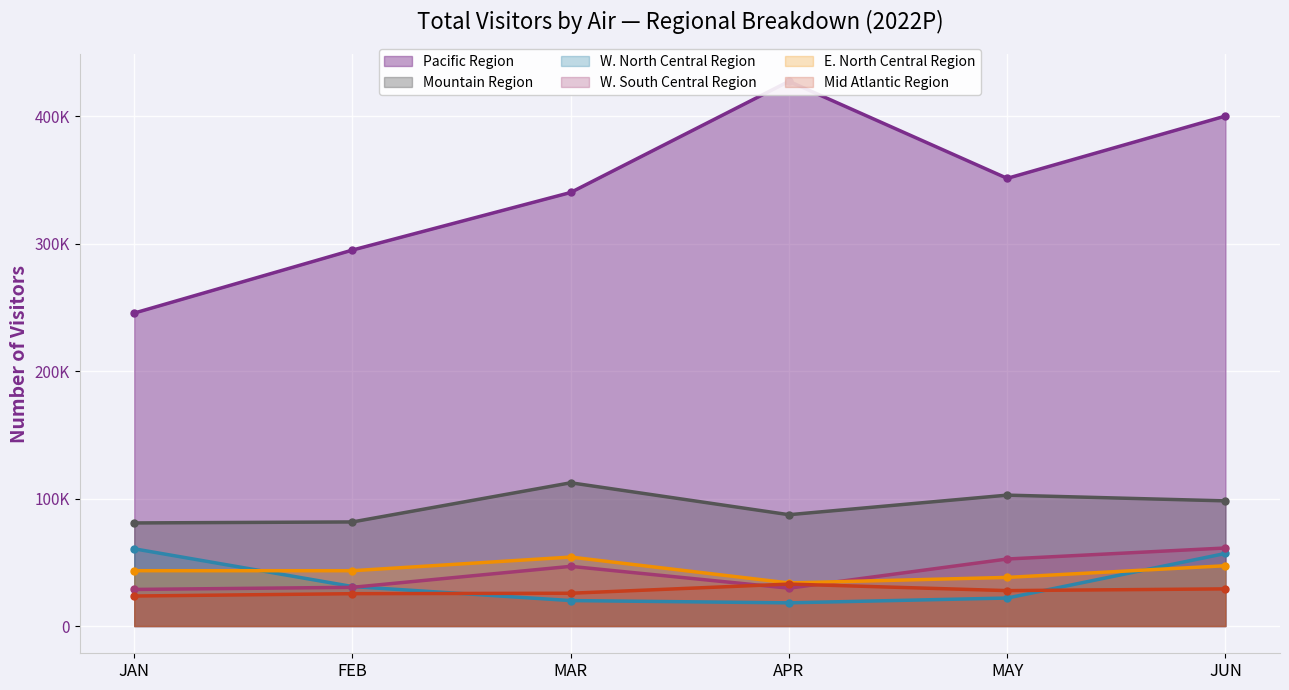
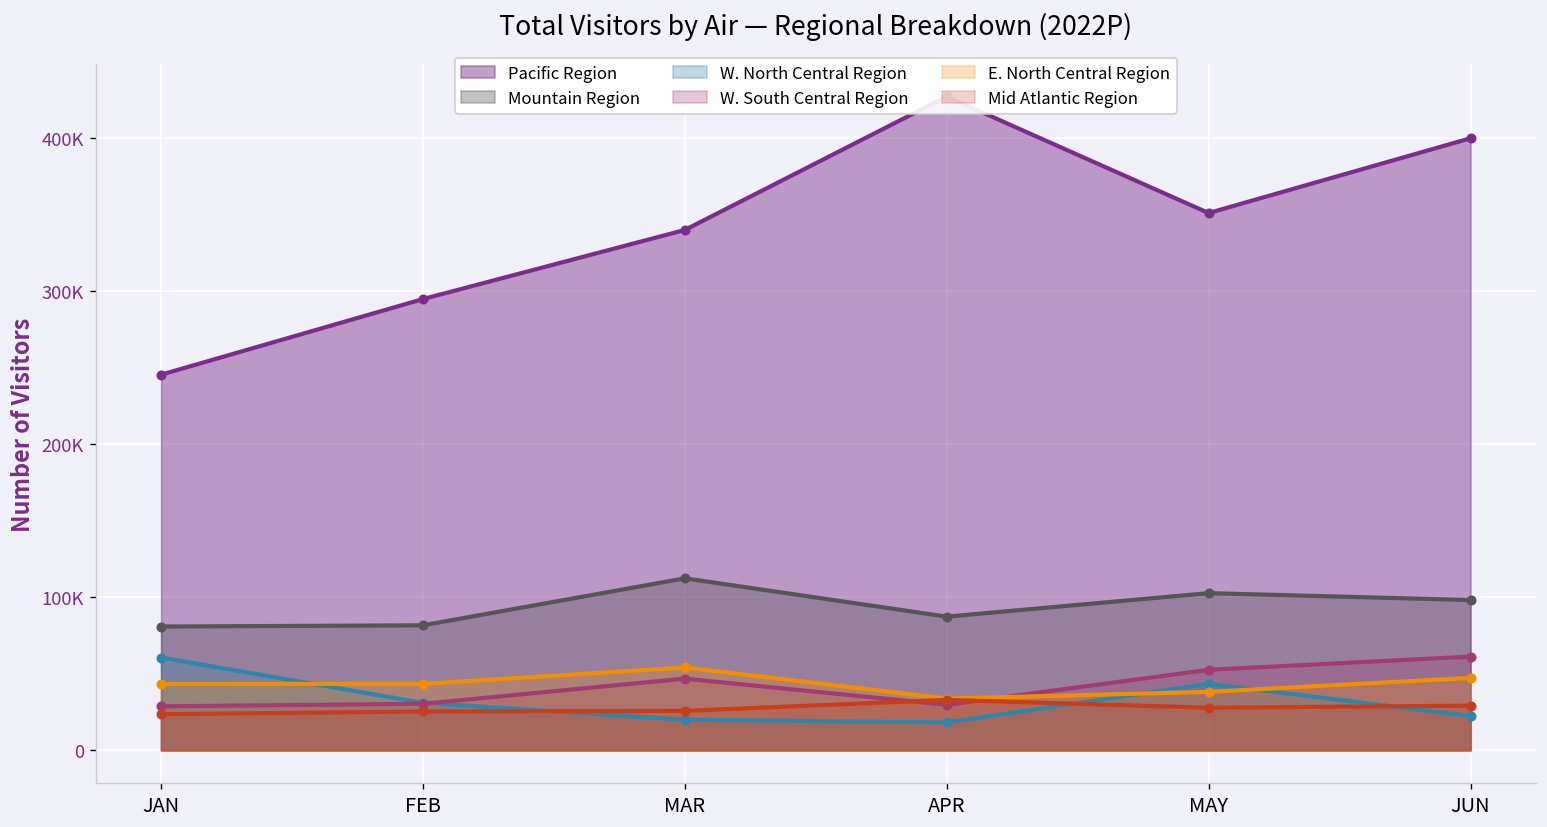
W. North Central Region, MAY: 22000 -> 43000
W. North Central Region, JUN: 57000 -> 22000
